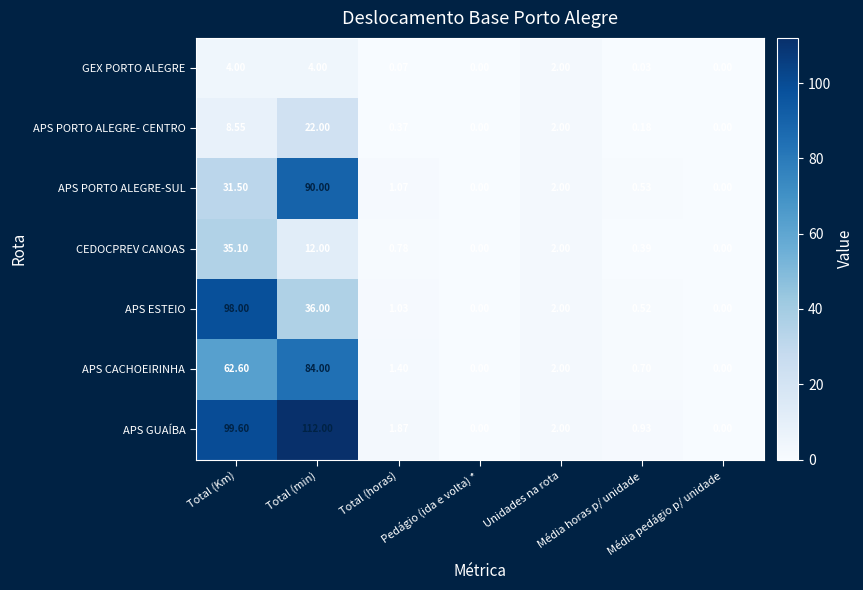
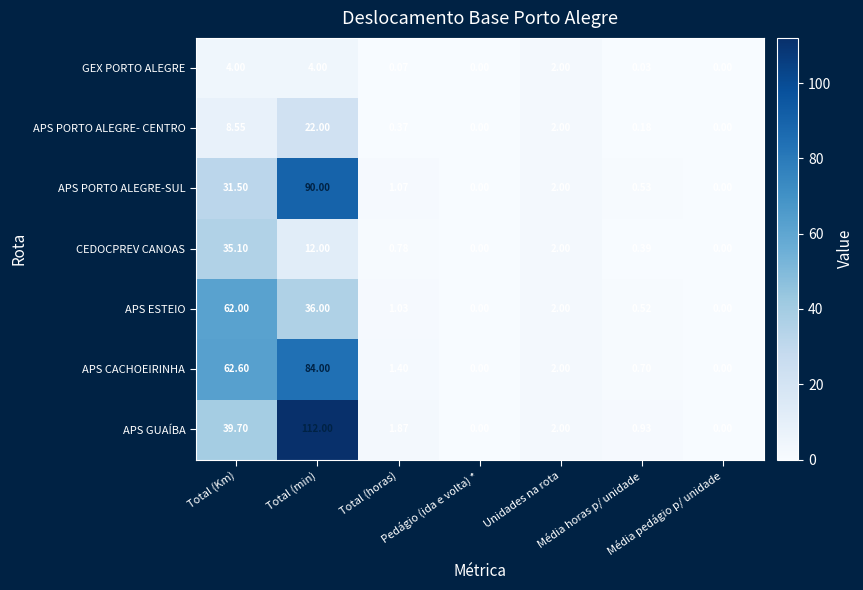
APS ESTEIO, Total (Km): 98.00 -> 62.00
APS GUAÍBA, Total (Km): 99.60 -> 39.70
